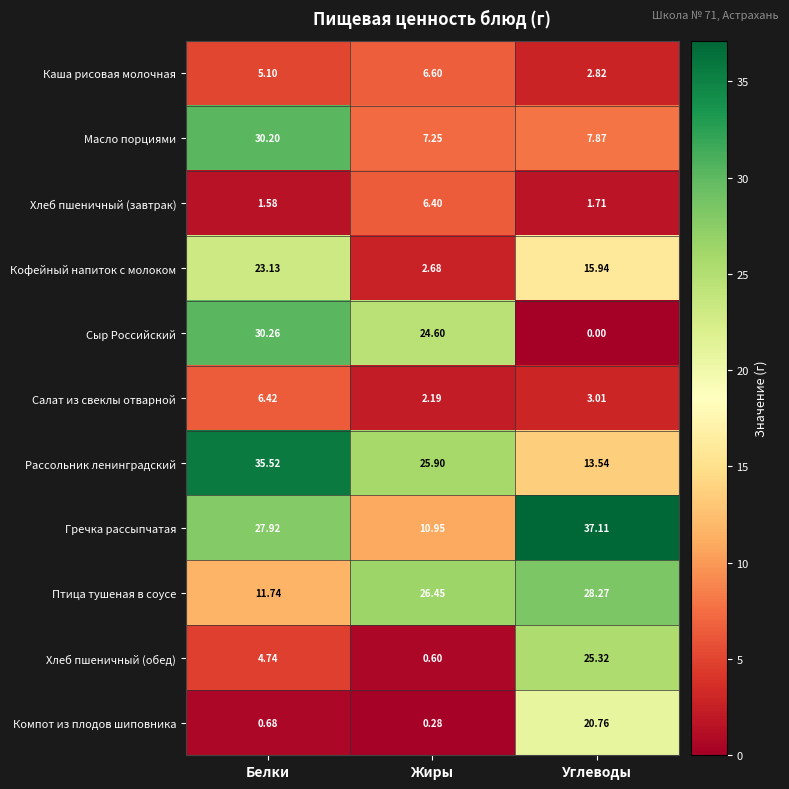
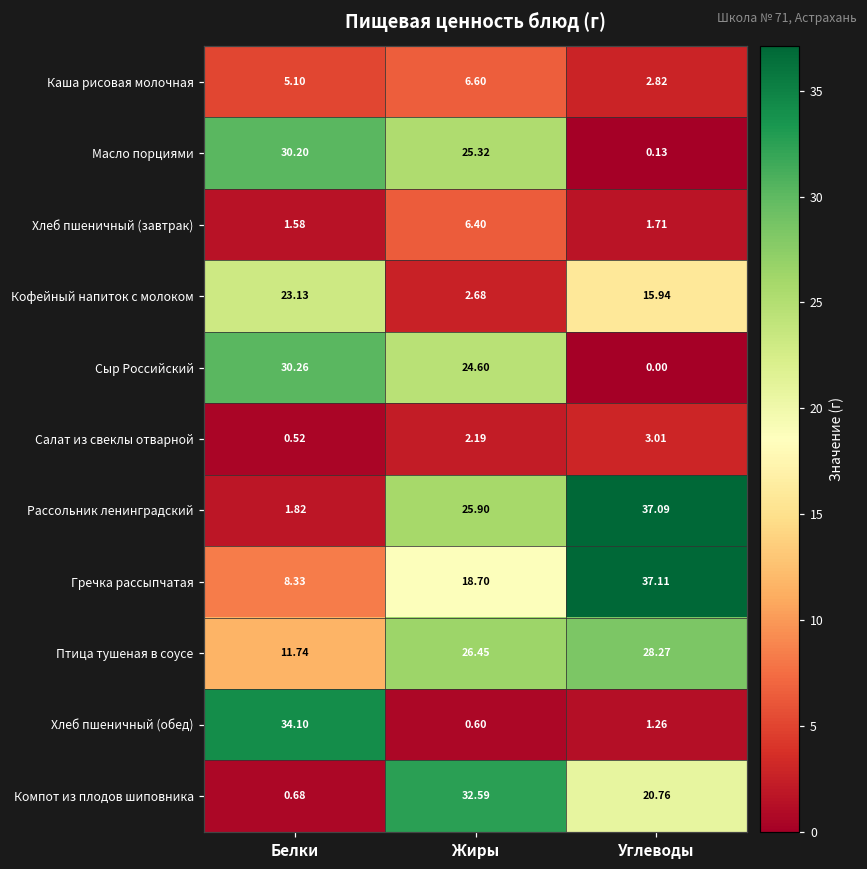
Масло порциями, Жиры: 7.25 -> 25.32
Масло порциями, Углеводы: 7.87 -> 0.13
Салат из свеклы отварной, Белки: 6.42 -> 0.52
Рассольник ленинградский, Белки: 35.52 -> 1.82
Рассольник ленинградский, Углеводы: 13.54 -> 37.09
Гречка рассыпчатая, Белки: 27.92 -> 8.33
Гречка рассыпчатая, Жиры: 10.95 -> 18.70
Хлеб пшеничный (обед), Белки: 4.74 -> 34.10
Хлеб пшеничный (обед), Углеводы: 25.32 -> 1.26
Компот из плодов шиповника, Жиры: 0.28 -> 32.59
